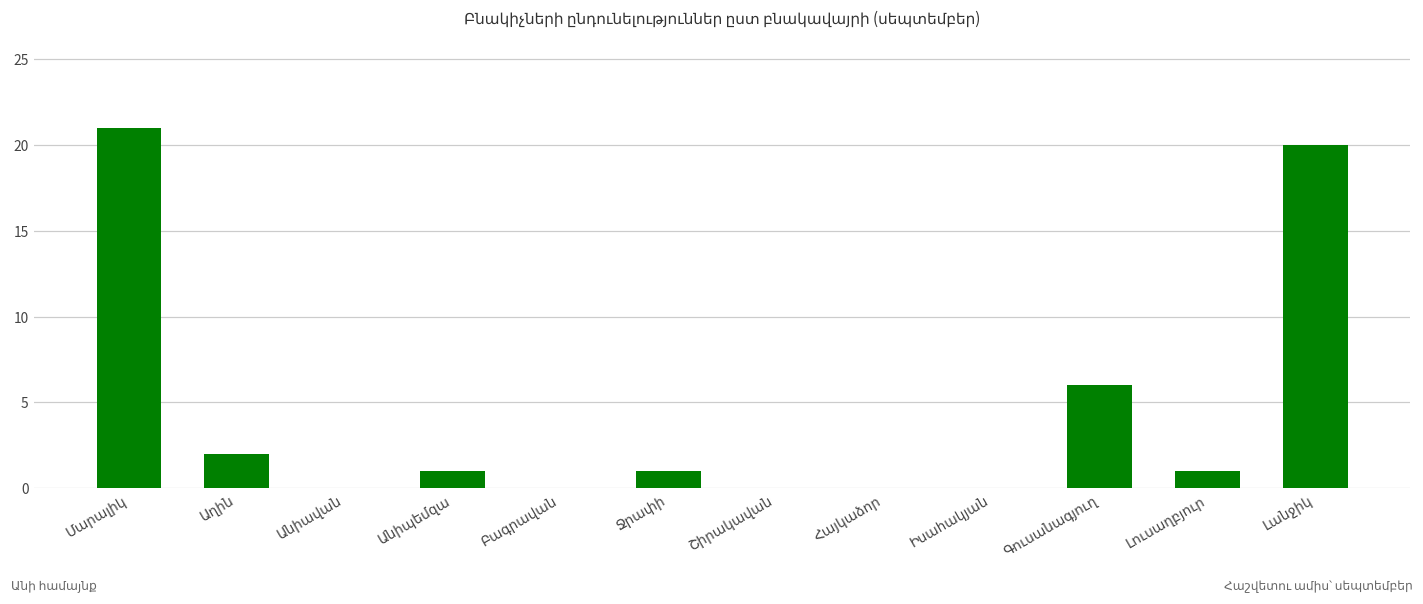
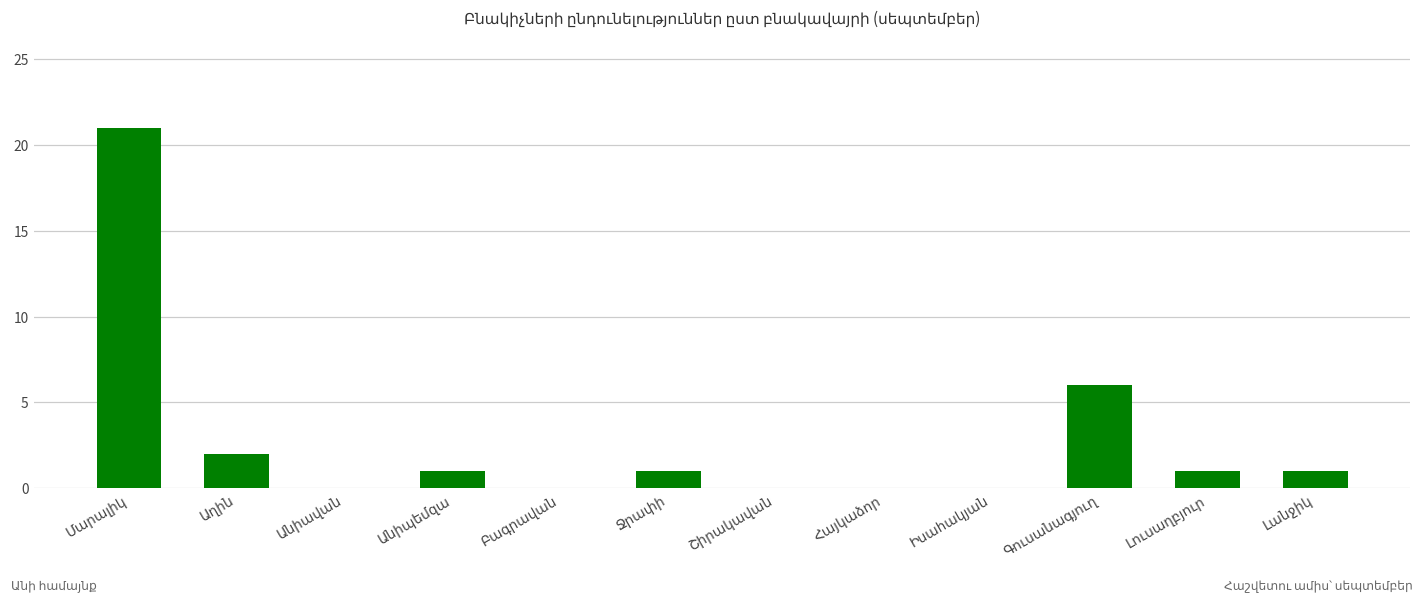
Լանջիկ: 20 -> 1
